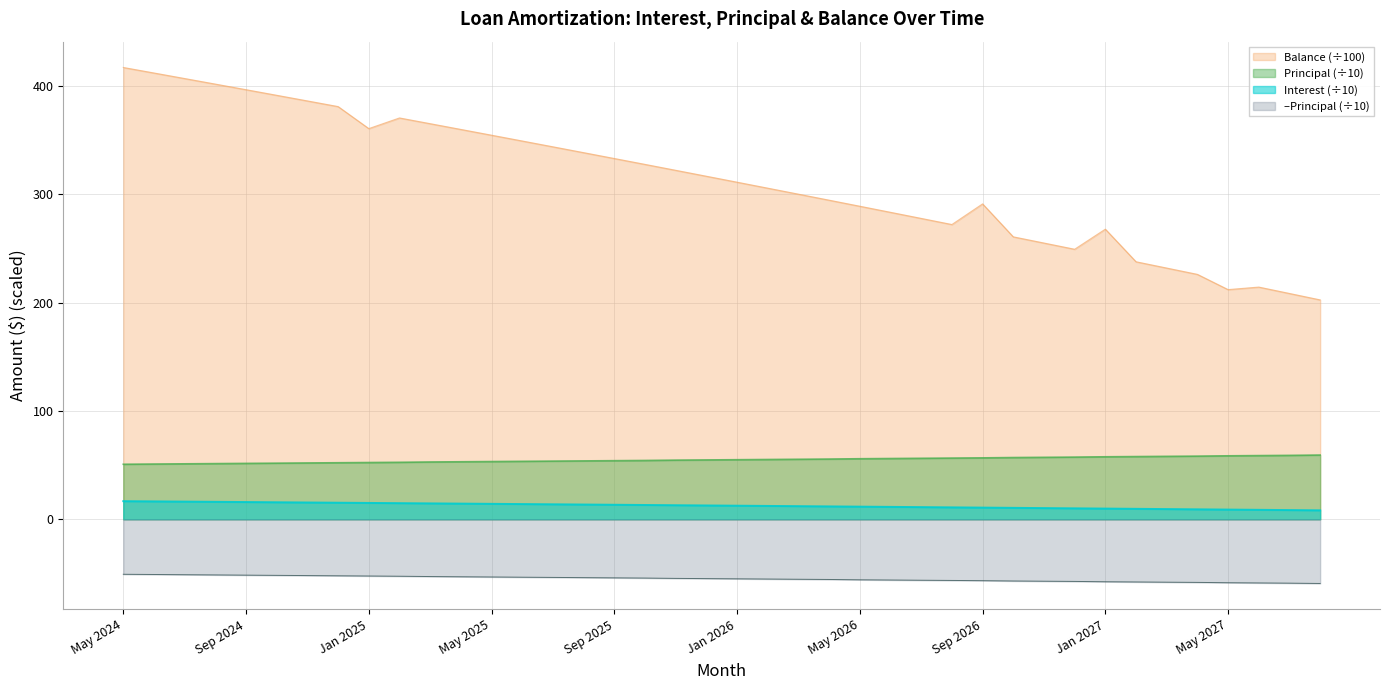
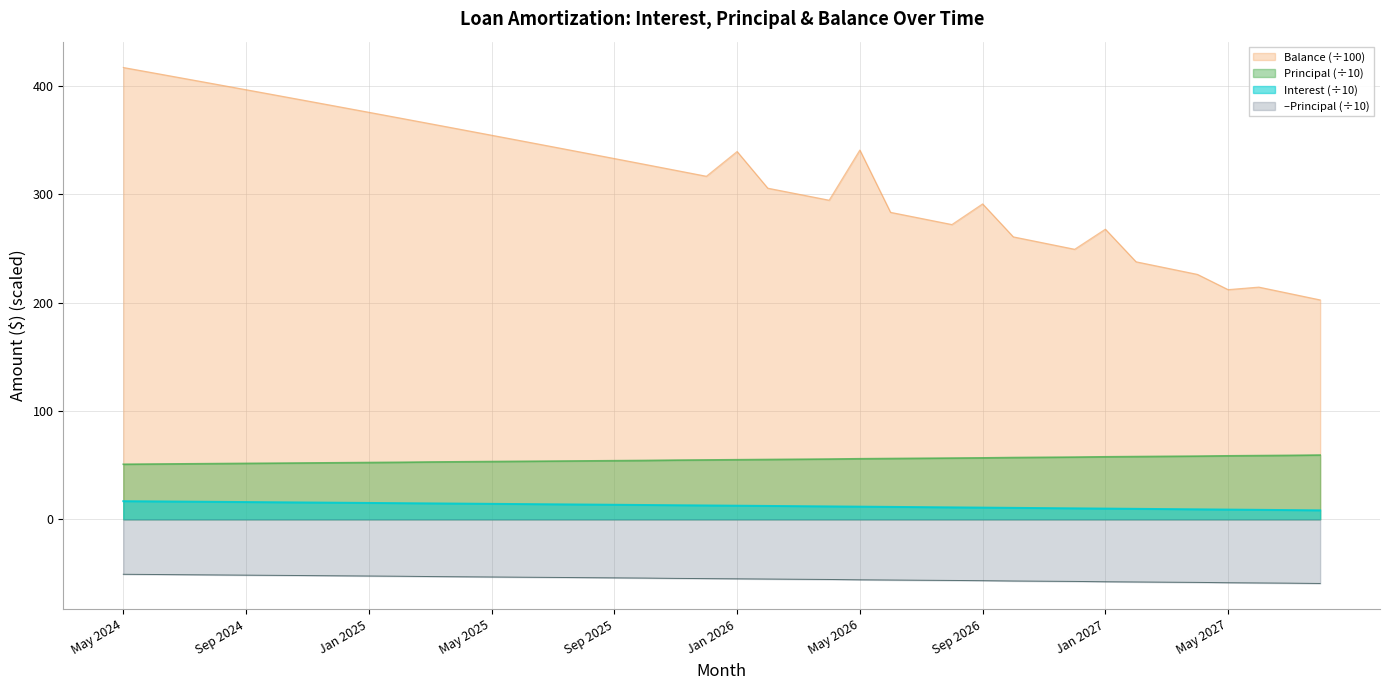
Balance (÷100), Jan 2025: 361 -> 376
Balance (÷100), Jan 2026: 311 -> 340
Balance (÷100), May 2026: 289 -> 341
